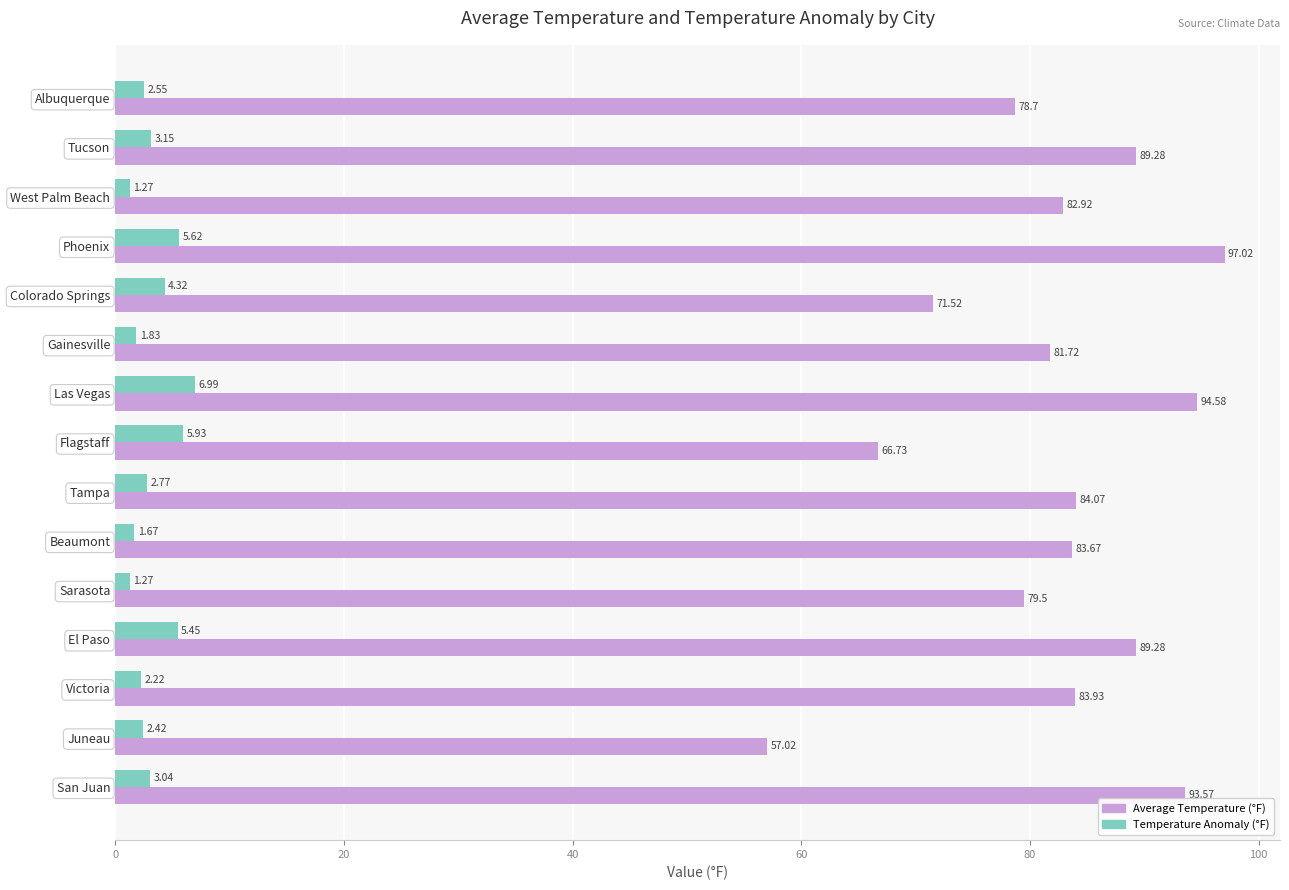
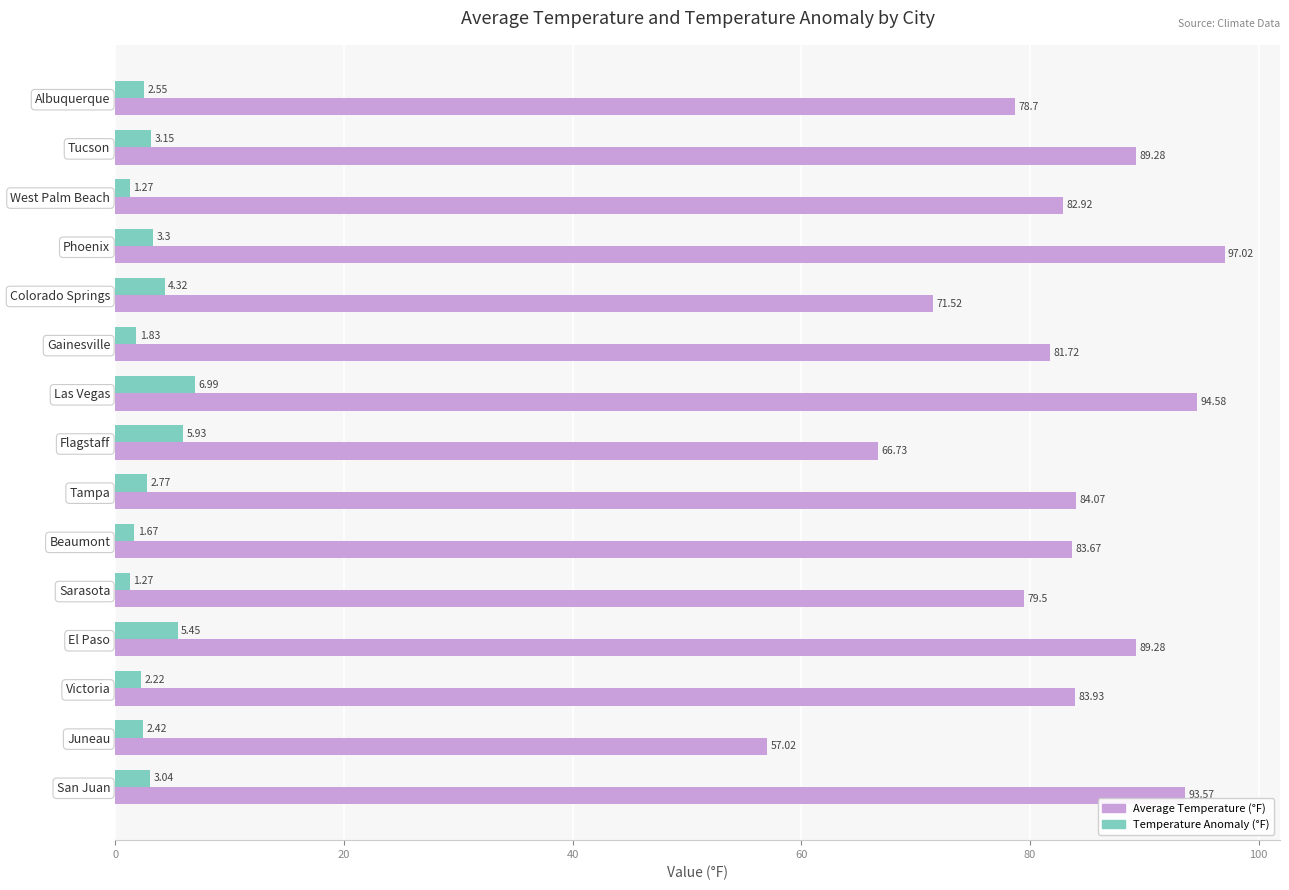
Temperature Anomaly (°F), Phoenix: 5.62 -> 3.3
